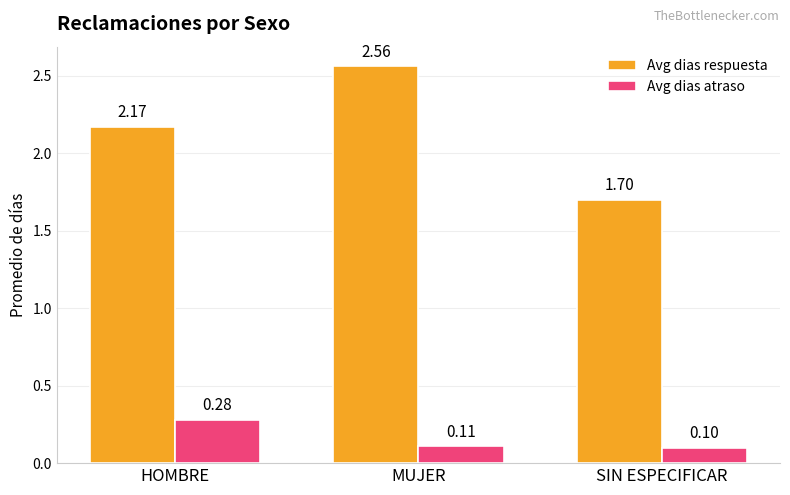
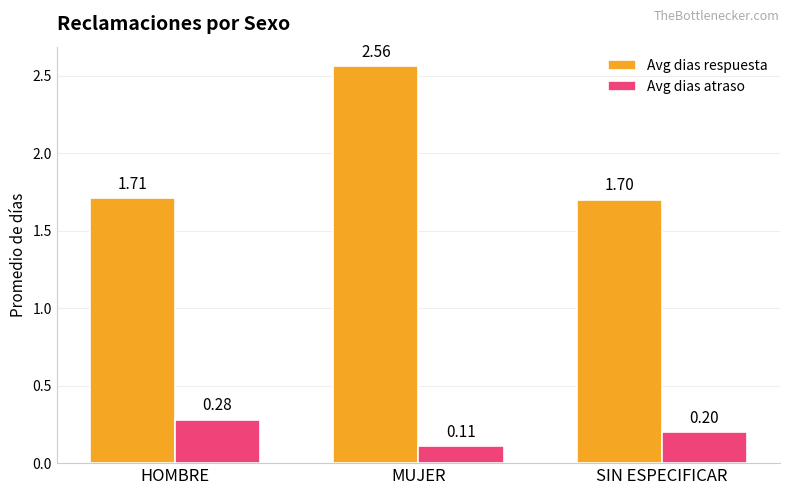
Avg dias respuesta, HOMBRE: 2.17 -> 1.71
Avg dias atraso, SIN ESPECIFICAR: 0.10 -> 0.20
